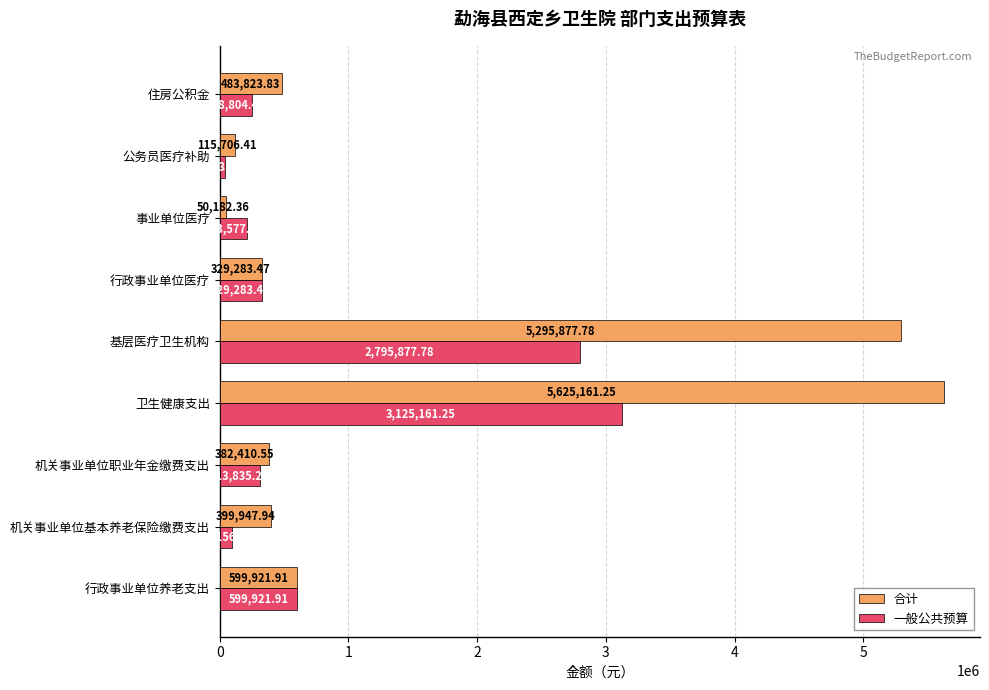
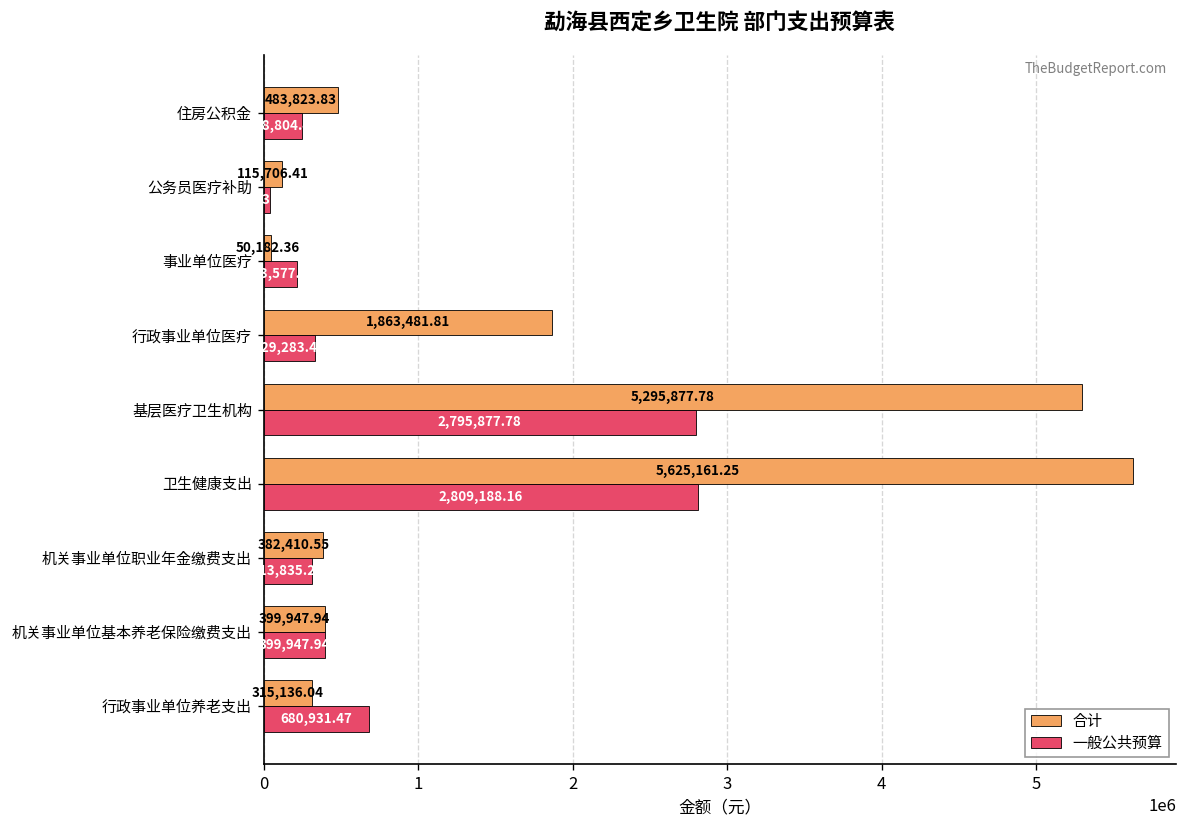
合计, 行政事业单位医疗: 329,283.47 -> 1,863,481.81
一般公共预算, 卫生健康支出: 3,125,161.25 -> 2,809,188.16
一般公共预算, 机关事业单位基本养老保险缴费支出: 100000 -> 400000
合计, 行政事业单位养老支出: 599,921.91 -> 315,136.04
一般公共预算, 行政事业单位养老支出: 599,921.91 -> 680,931.47
